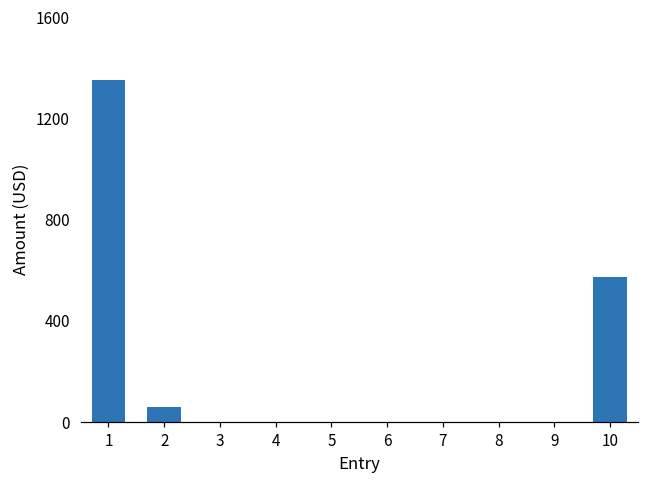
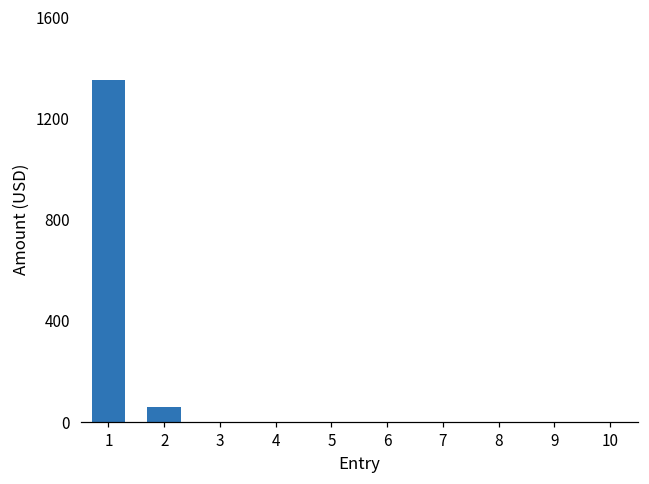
10: 570 -> 0
